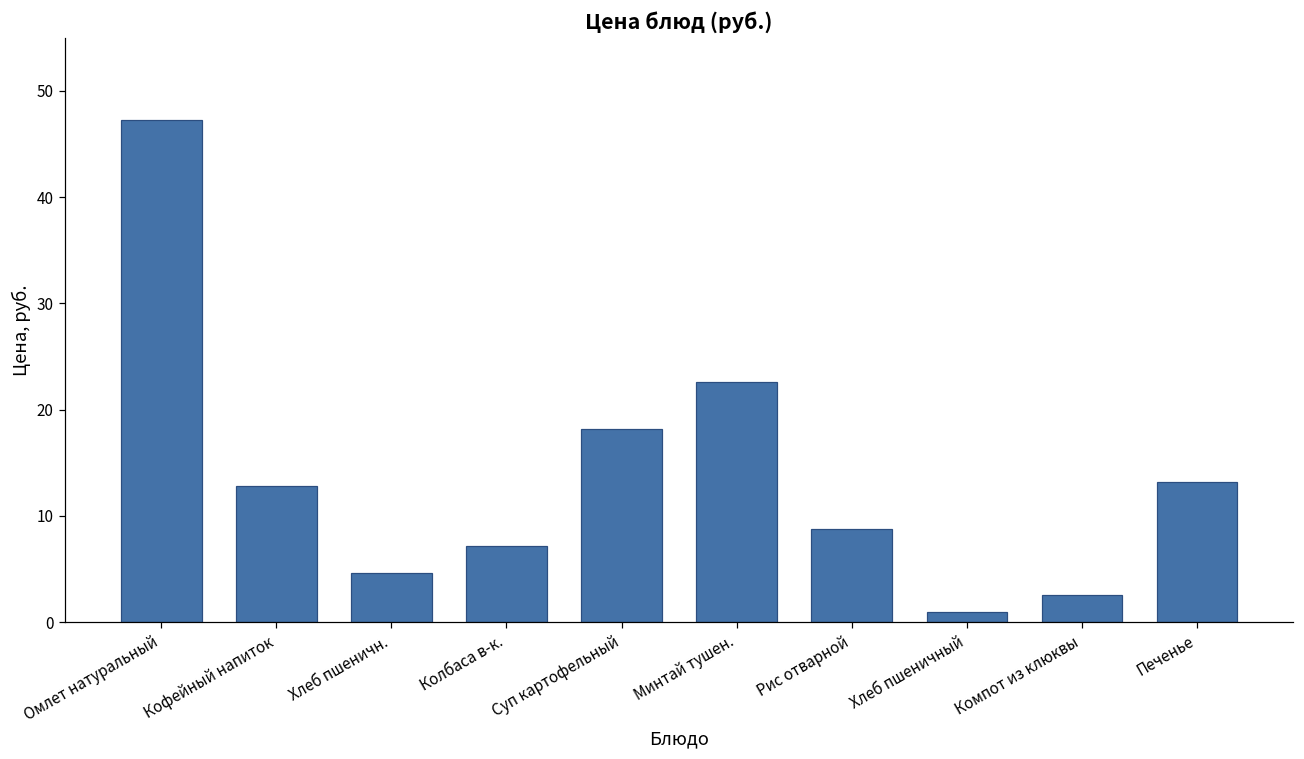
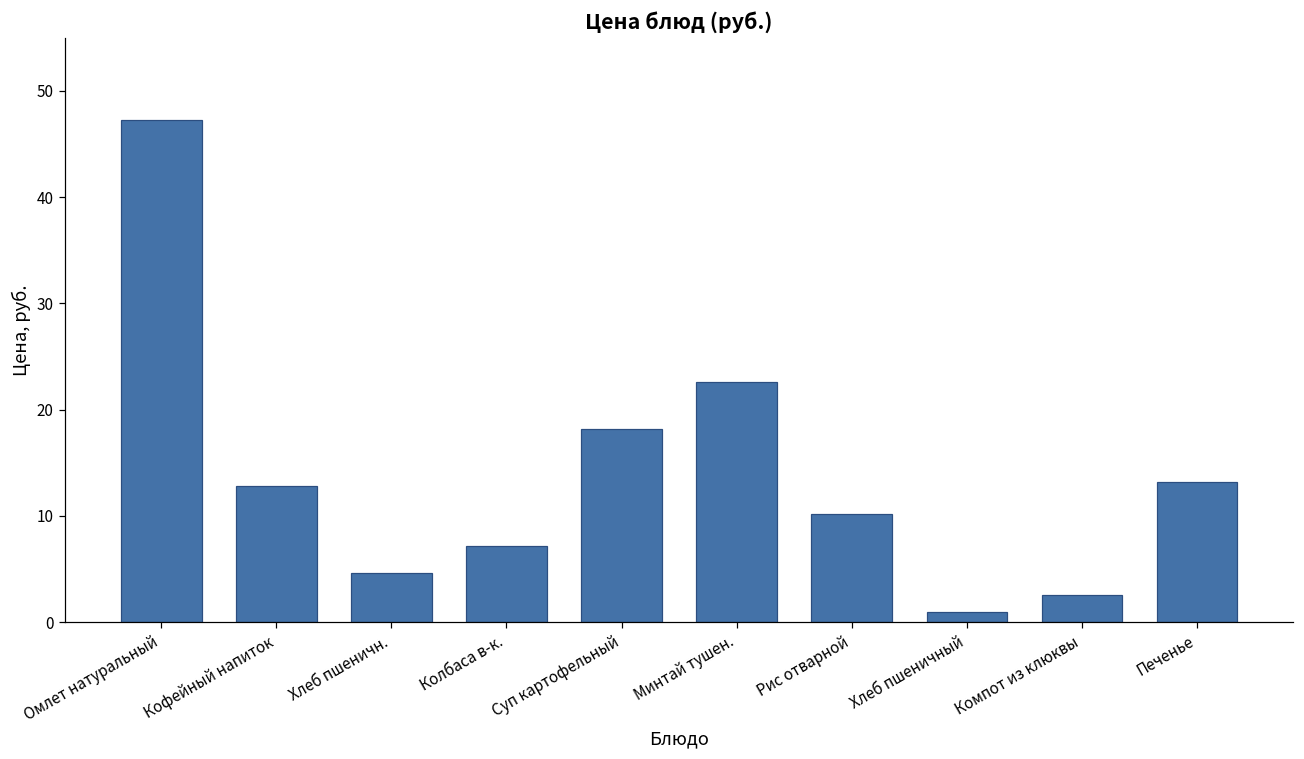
Рис отварной: 9 -> 10
